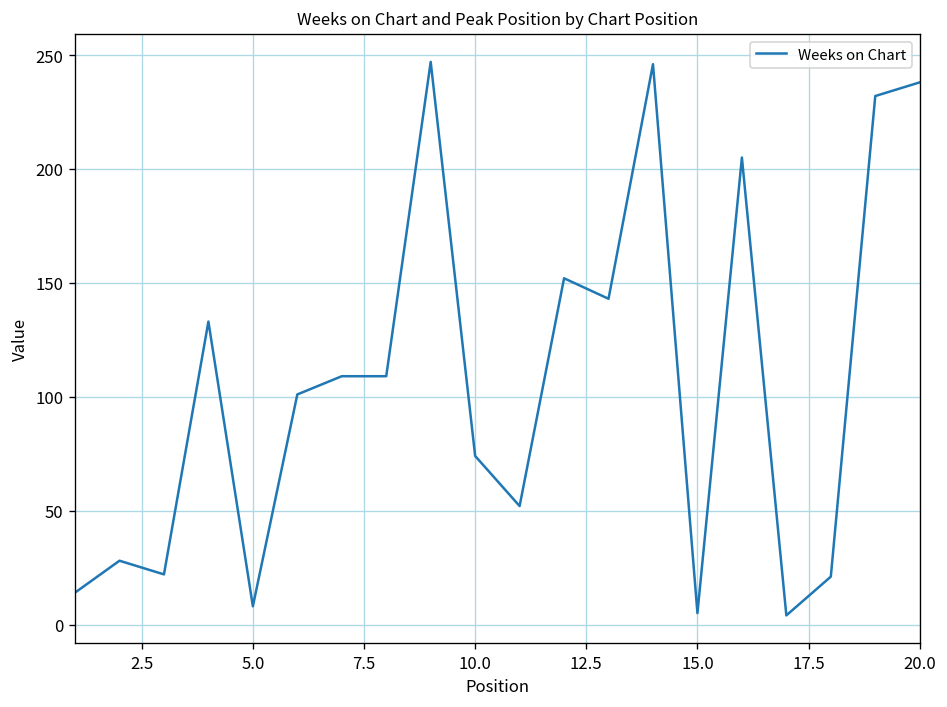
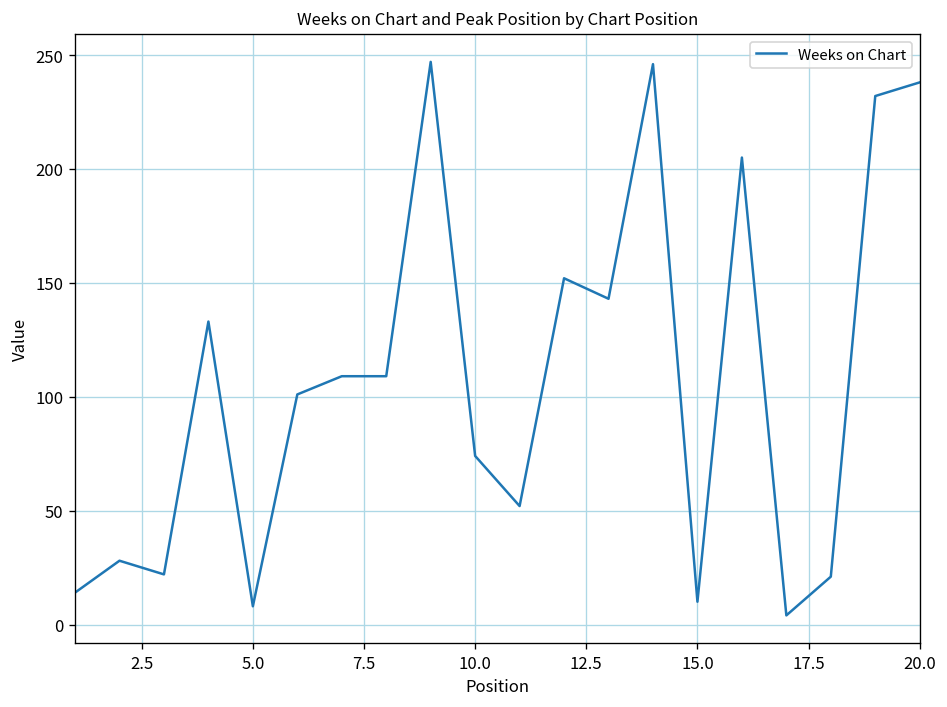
15.0: 5 -> 10
